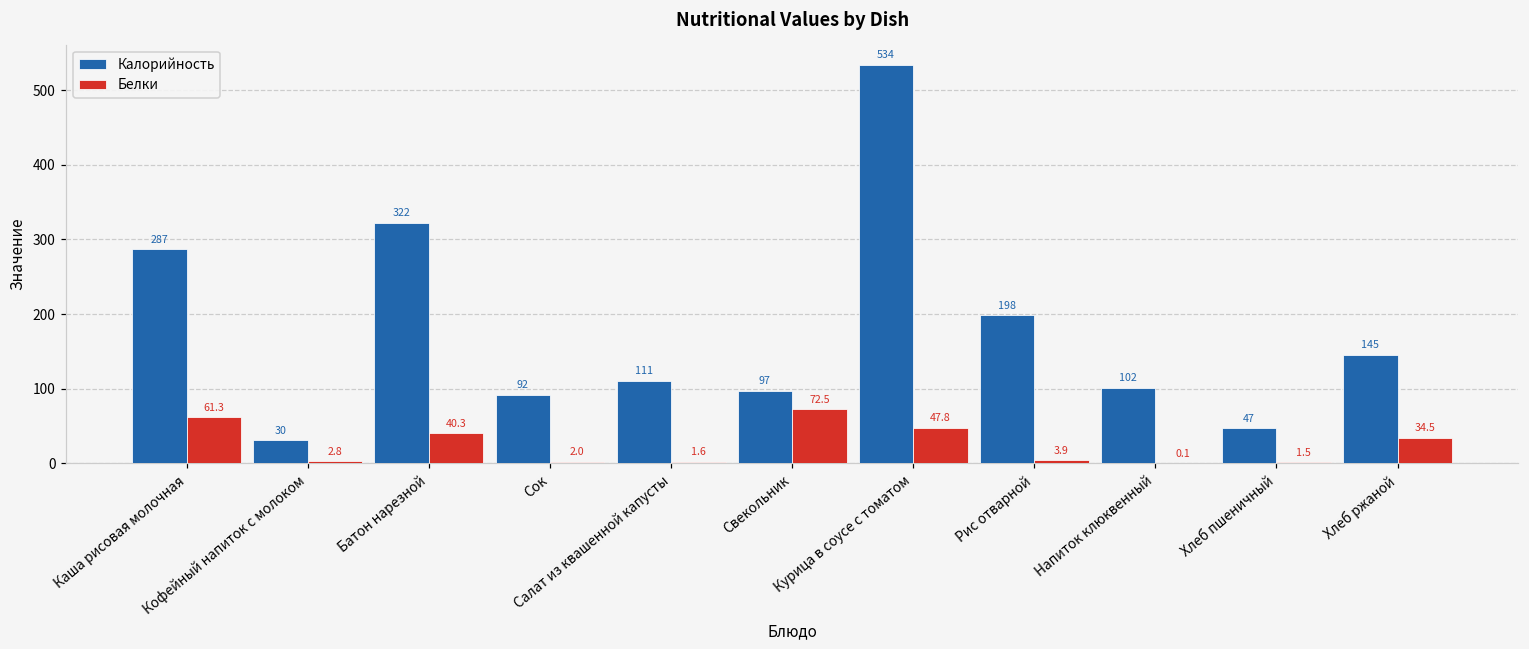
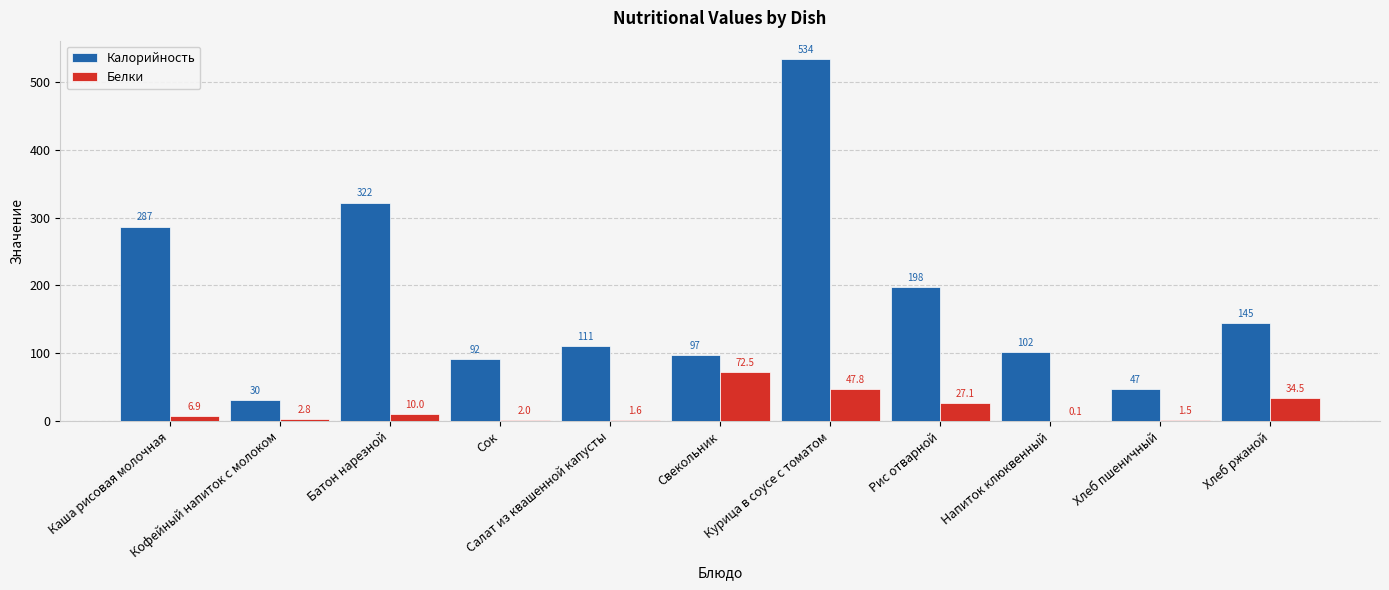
Белки, Каша рисовая молочная: 61.3 -> 6.9
Белки, Батон нарезной: 40.3 -> 10.0
Белки, Рис отварной: 3.9 -> 27.1
